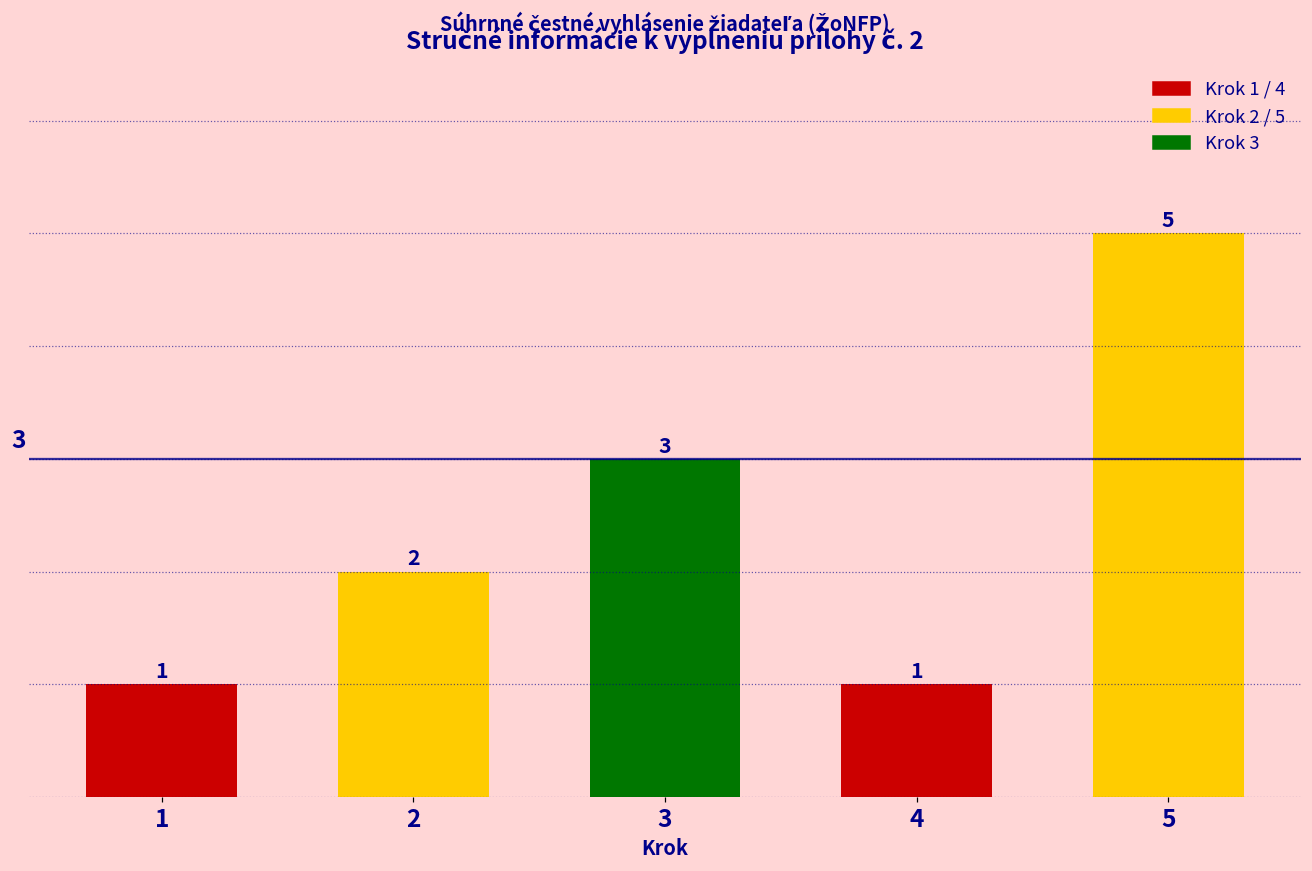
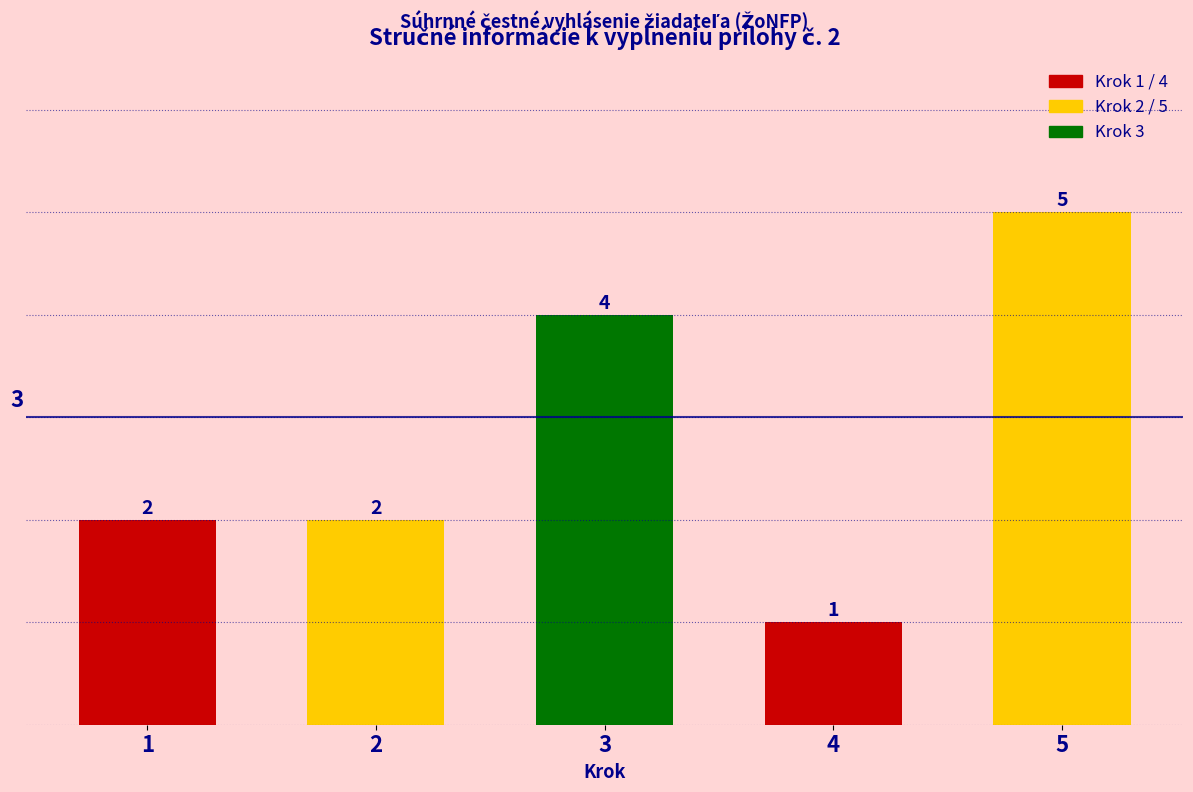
1: 1 -> 2
3: 3 -> 4
